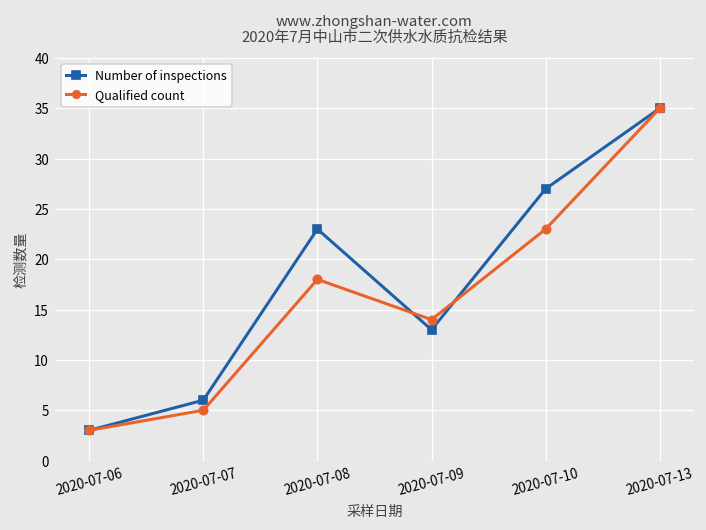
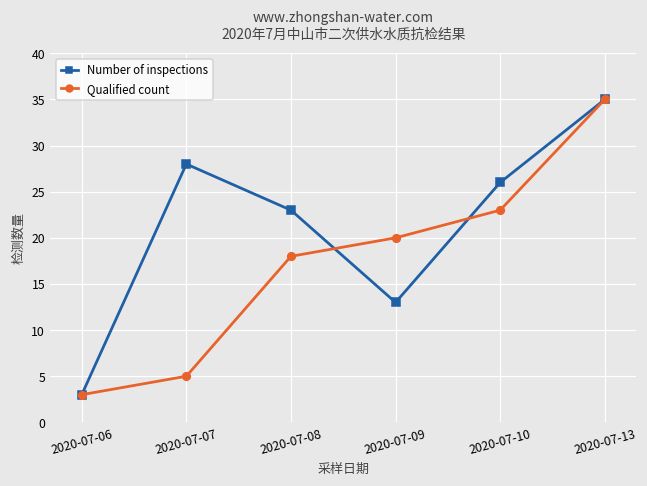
Number of inspections, 2020-07-07: 6 -> 28
Qualified count, 2020-07-09: 14 -> 20
Number of inspections, 2020-07-10: 27 -> 26
